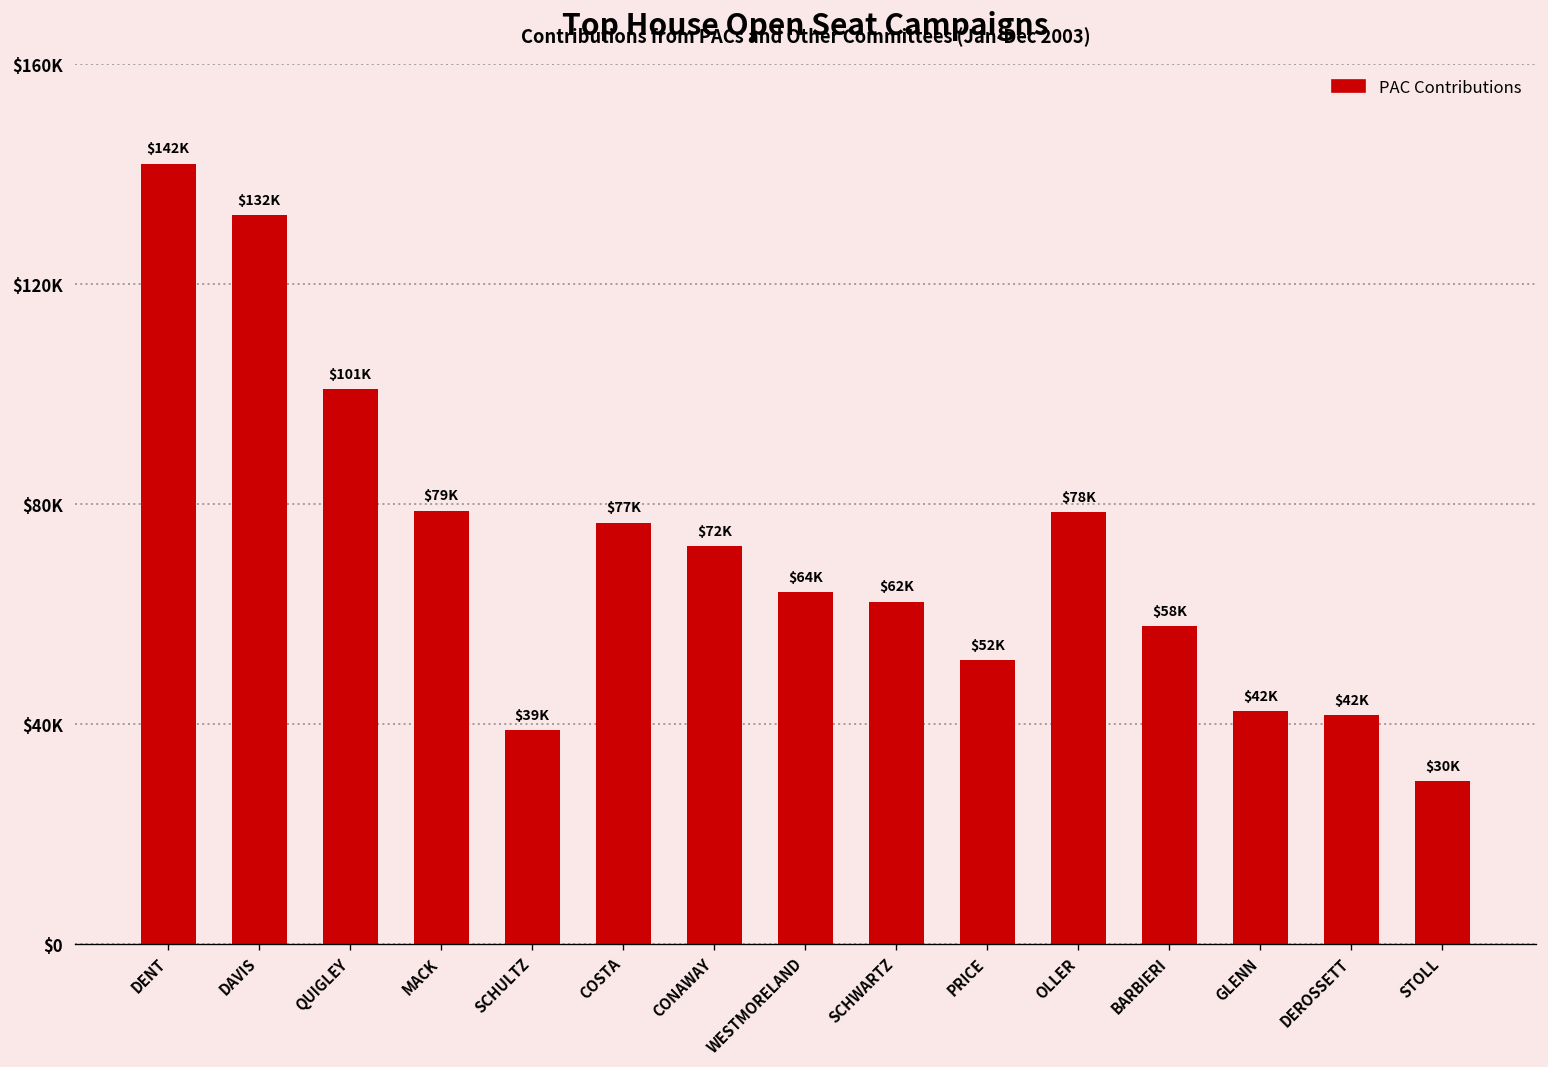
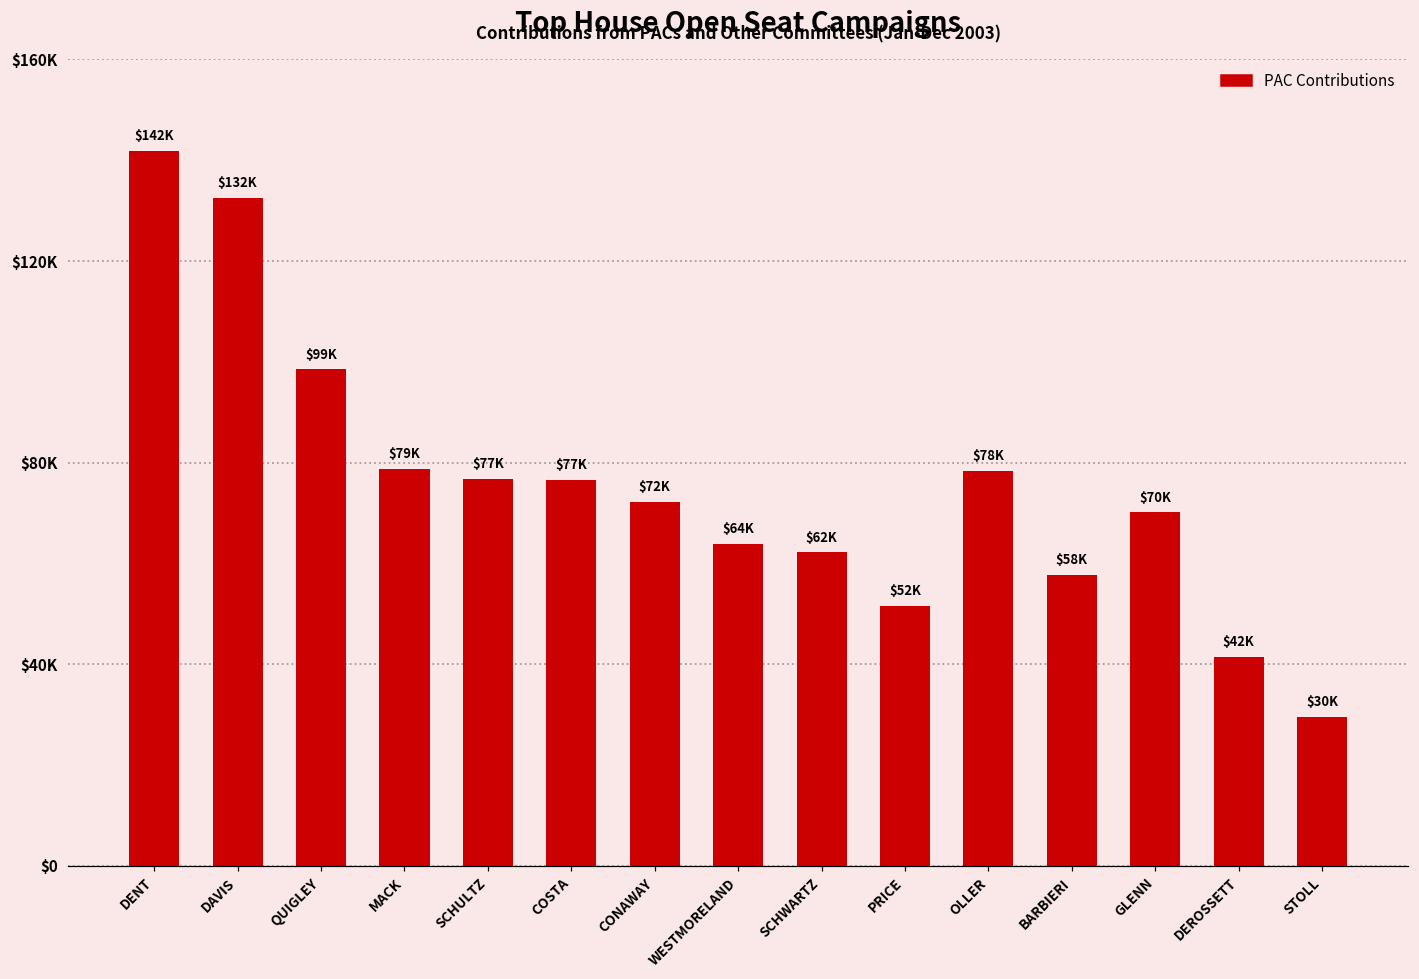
QUIGLEY: $101K -> $99K
SCHULTZ: $39K -> $77K
GLENN: $42K -> $70K
